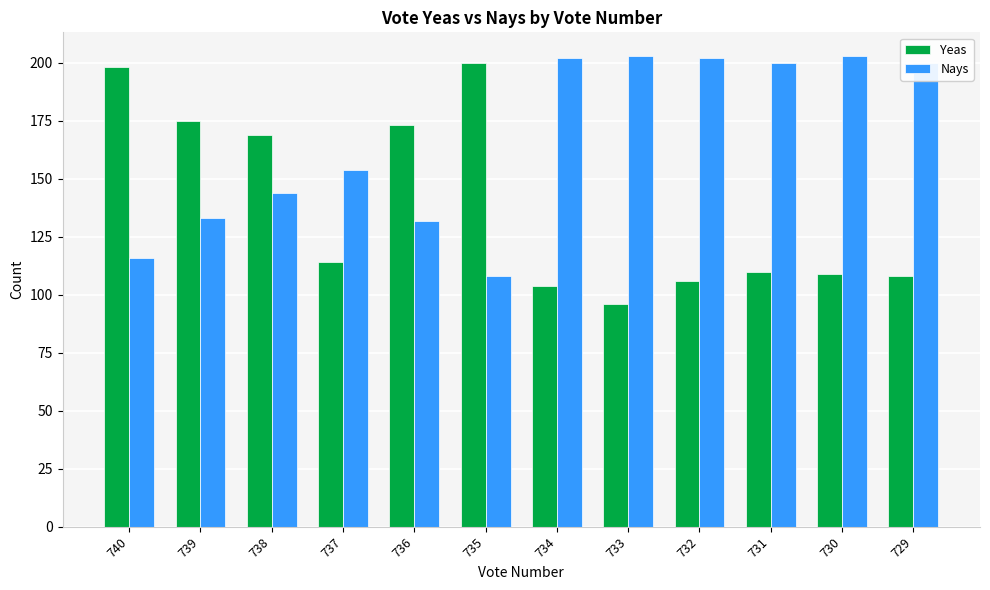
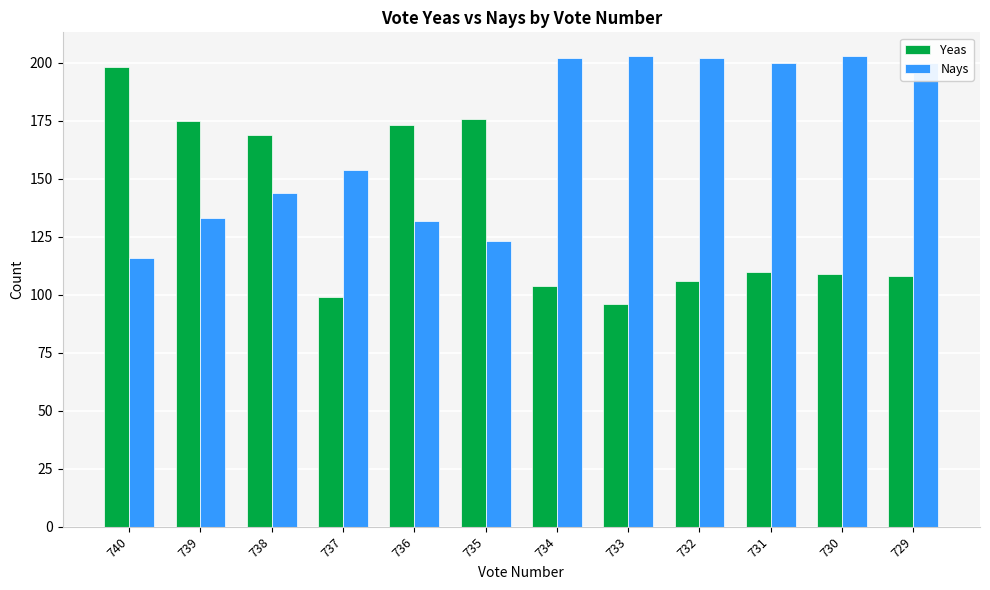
Yeas, 737: 114 -> 99
Yeas, 735: 200 -> 176
Nays, 735: 108 -> 123
